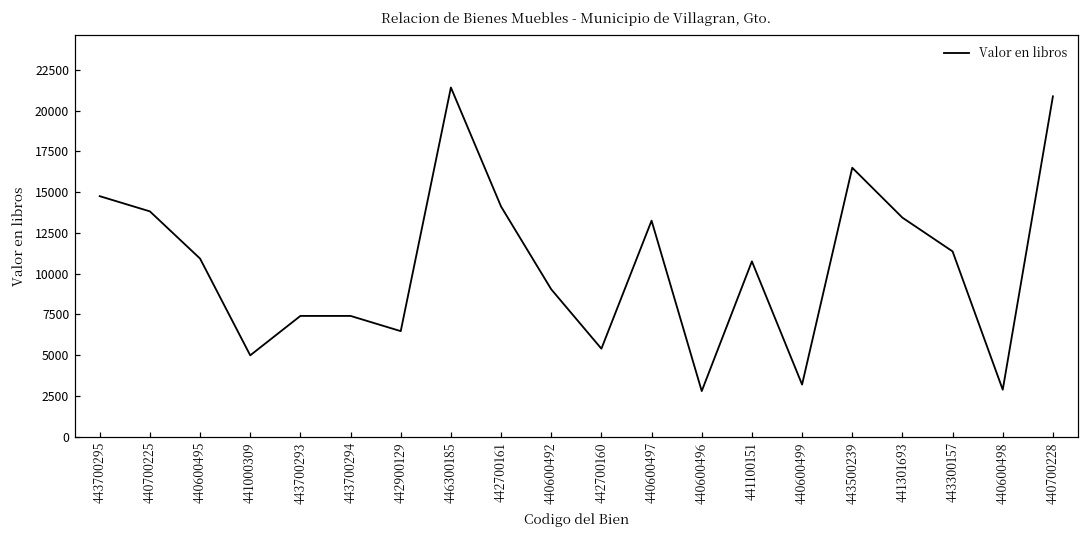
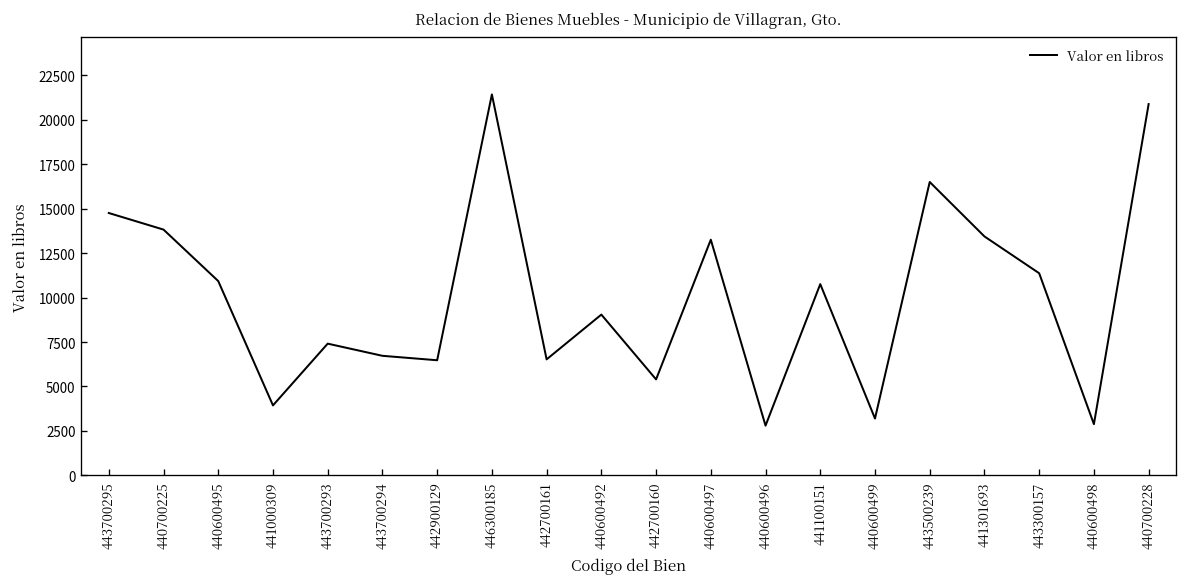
441000309: 5000 -> 3900
443700294: 7400 -> 6700
442700161: 14100 -> 6500
